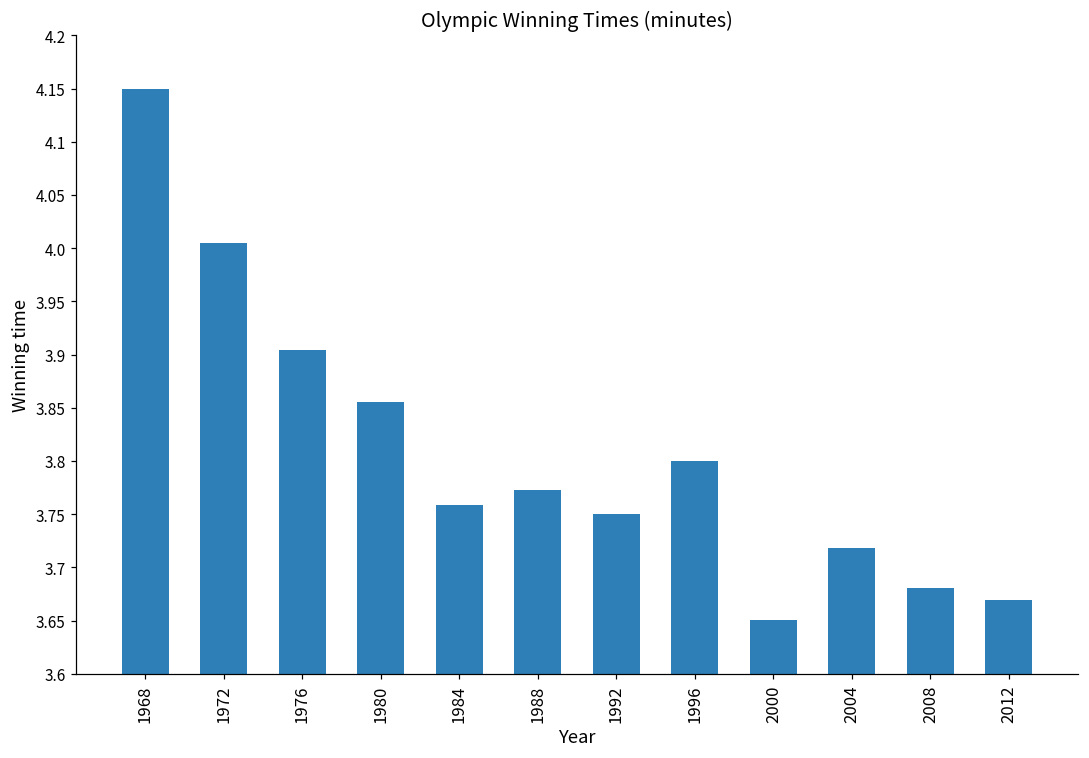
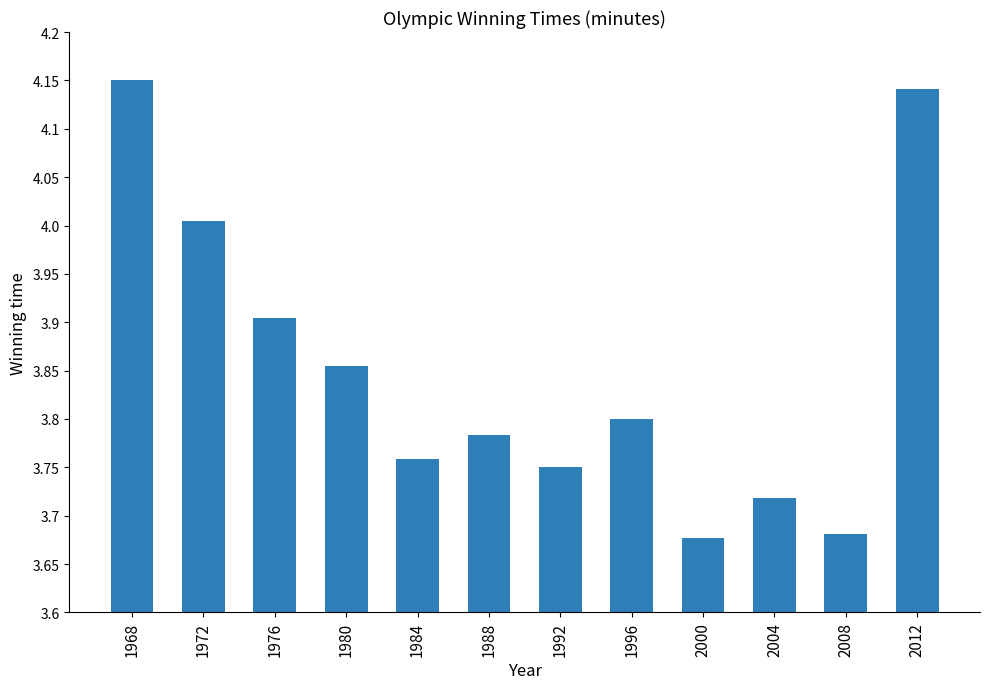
1988: 3.77 -> 3.78
2000: 3.65 -> 3.68
2012: 3.67 -> 4.14
